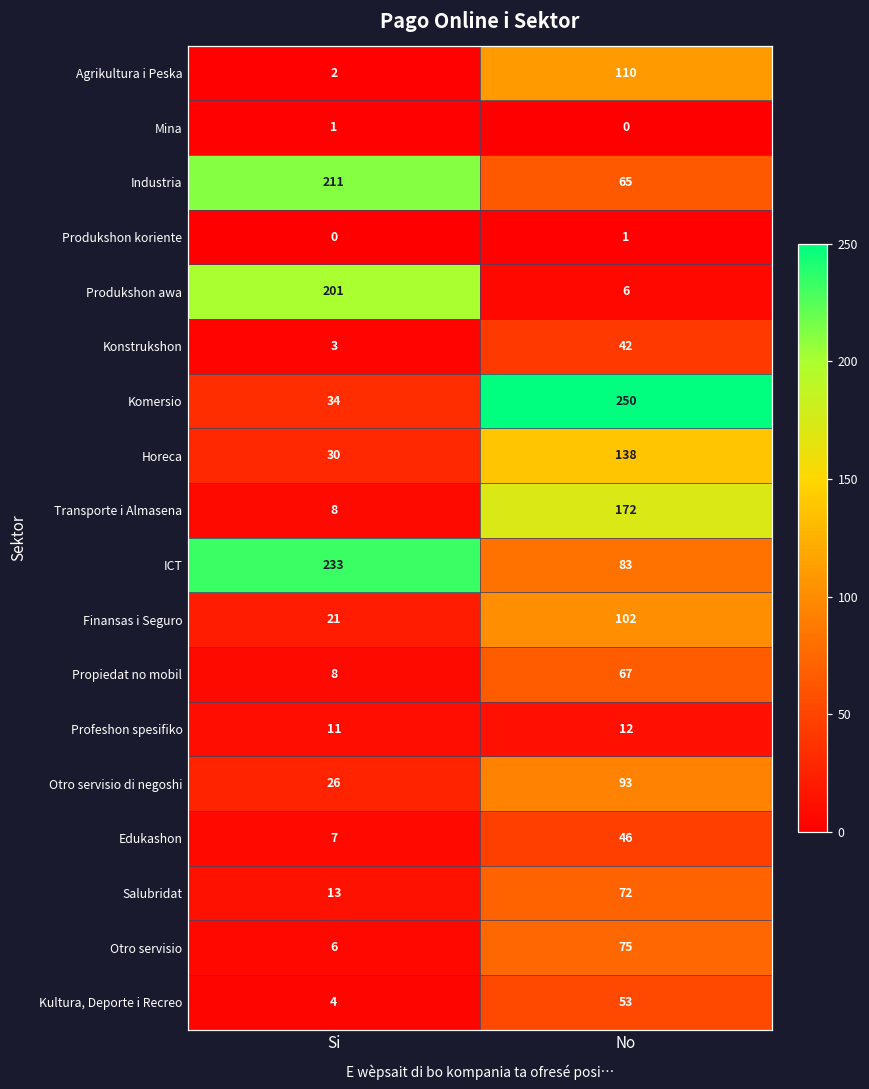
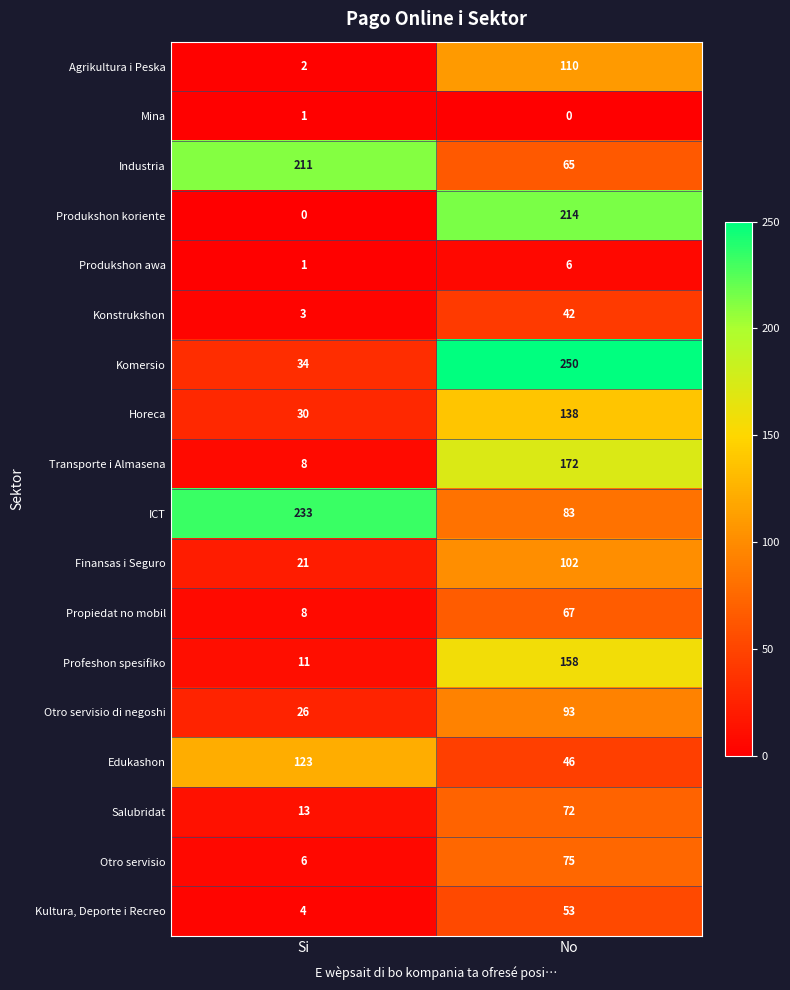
Produkshon koriente, No: 1 -> 214
Produkshon awa, Si: 201 -> 1
Profeshon spesifiko, No: 12 -> 158
Edukashon, Si: 7 -> 123
